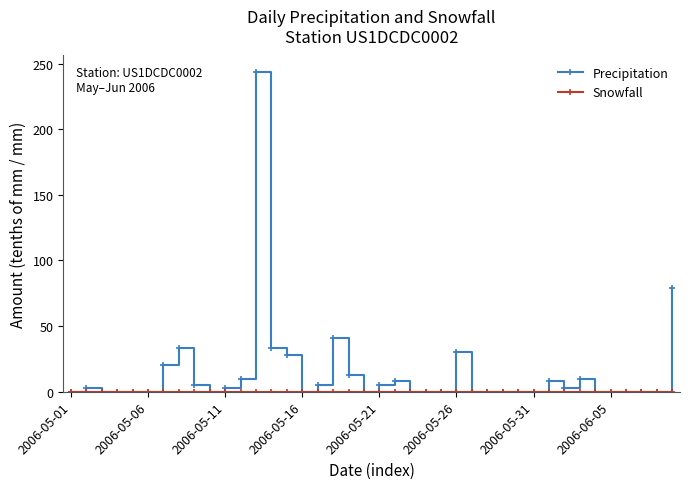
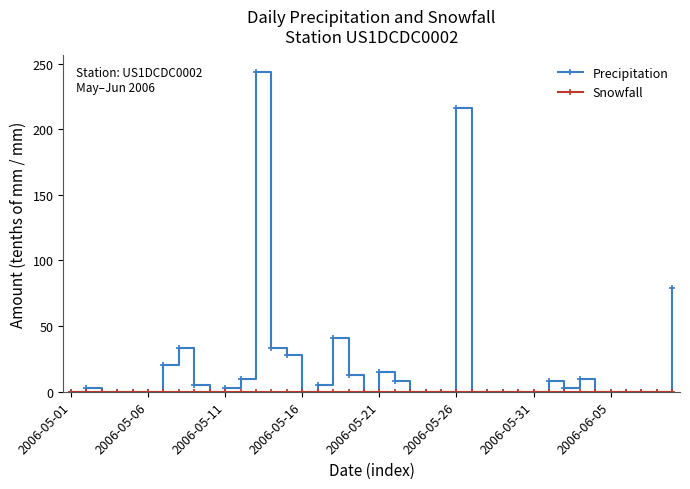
Precipitation, 2006-05-21: 5 -> 15
Precipitation, 2006-05-26: 30 -> 217
